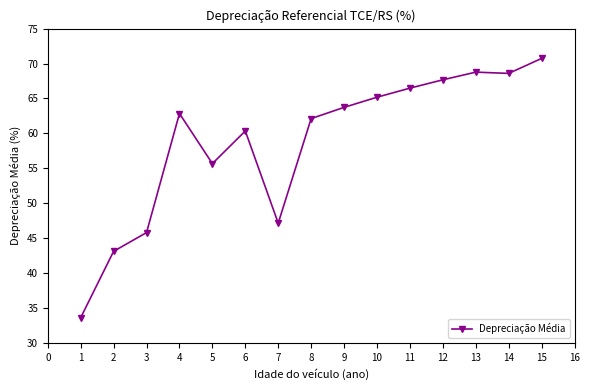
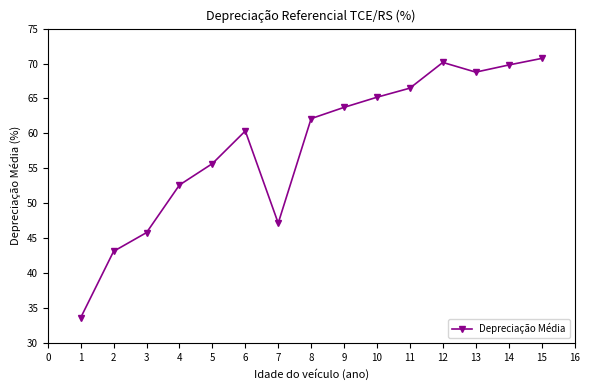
4: 63 -> 53
12: 68 -> 70
14: 69 -> 70
